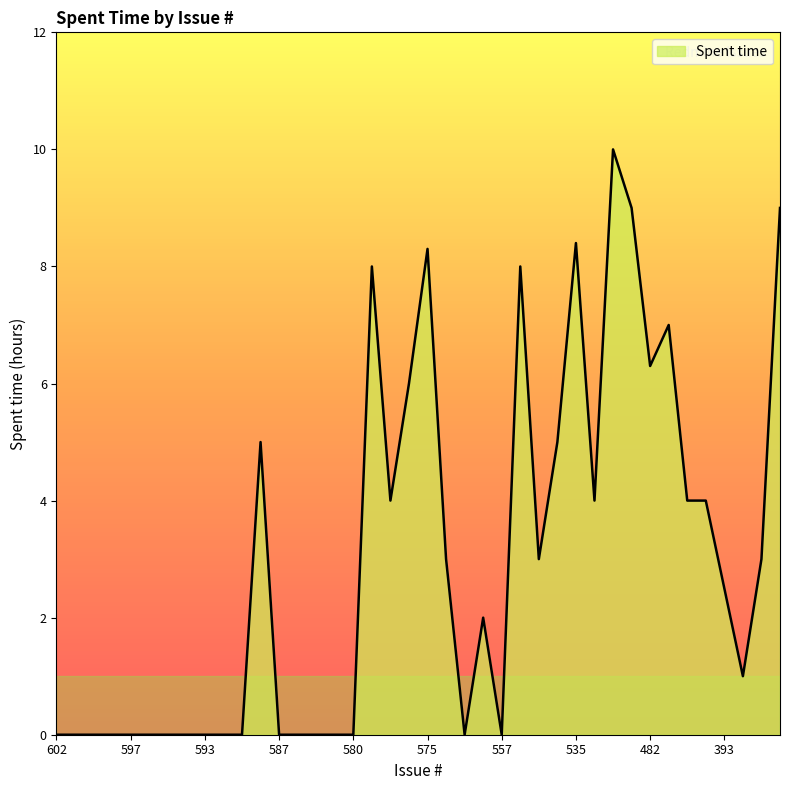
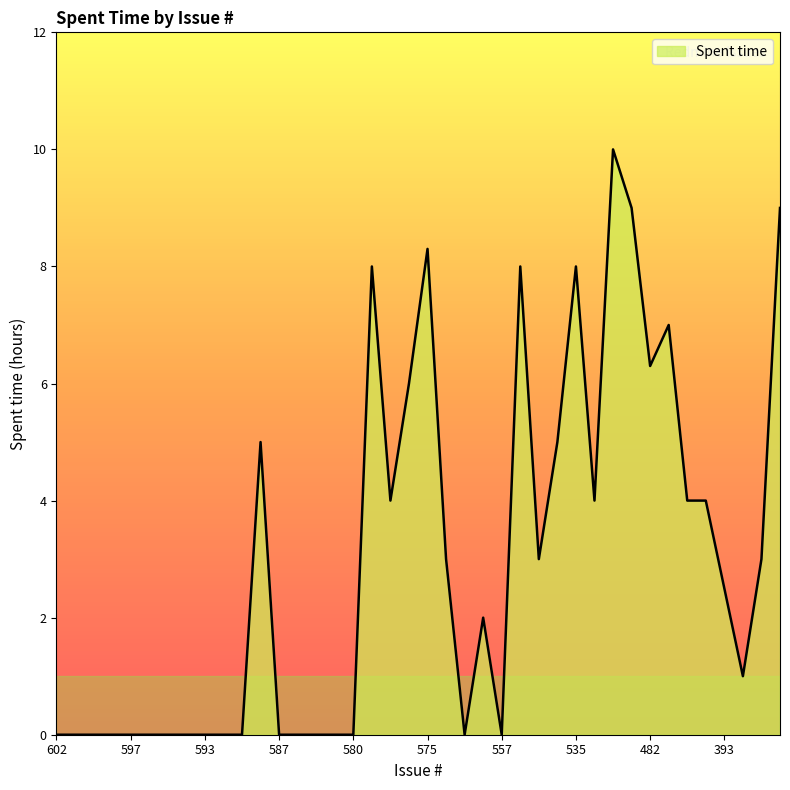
535: 8.4 -> 8.0
